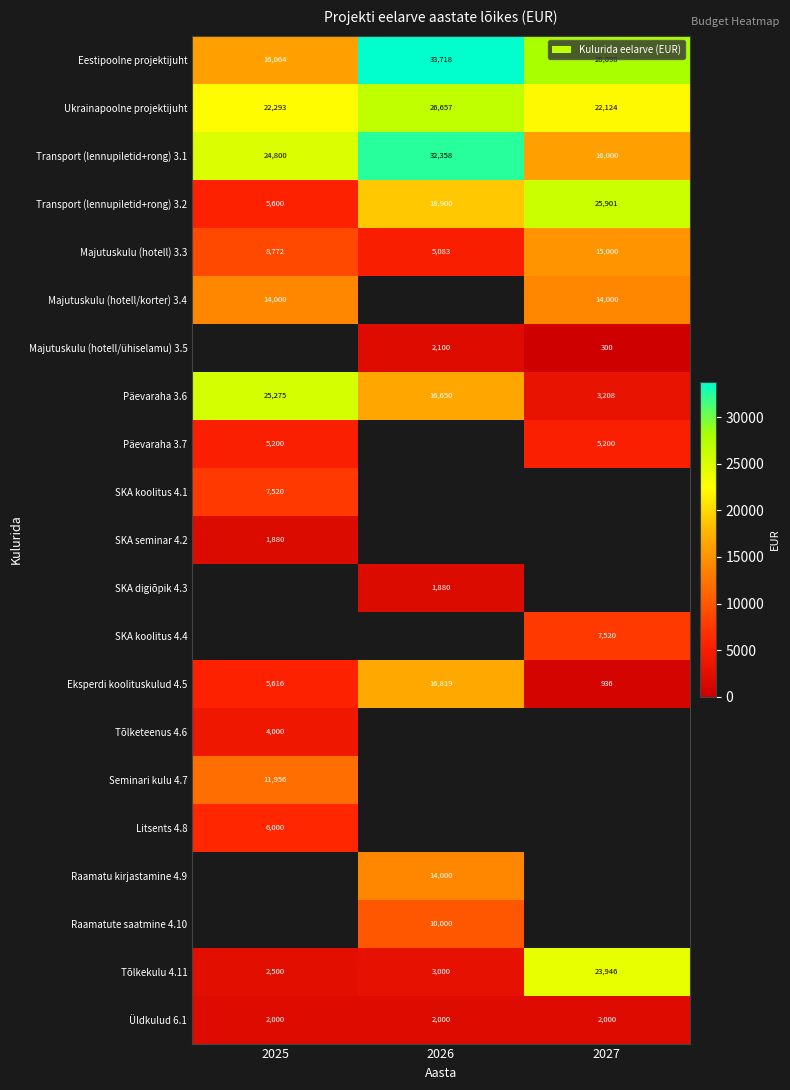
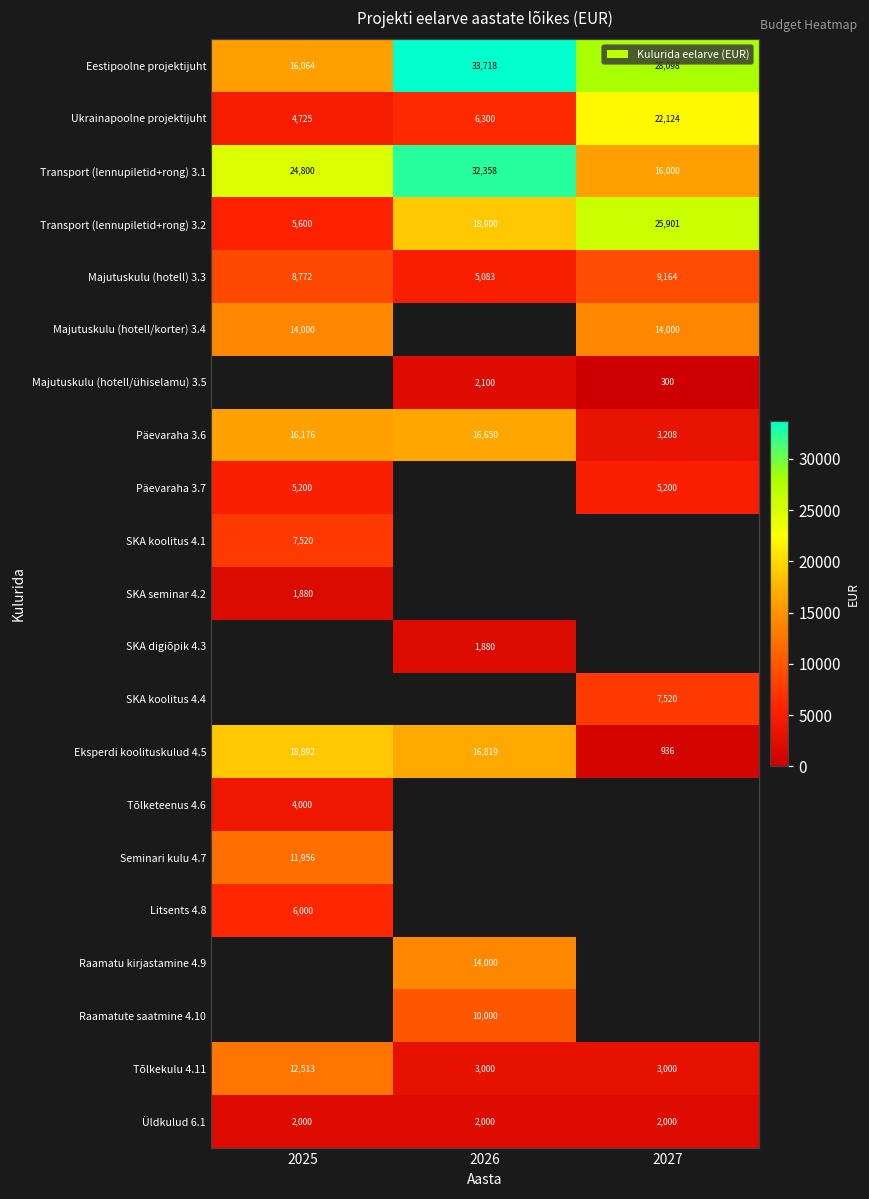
Ukrainapoolne projektijuht, 2025: 22,293 -> 4,725
Ukrainapoolne projektijuht, 2026: 26,657 -> 6,300
Majutuskulu (hotell) 3.3, 2027: 15,000 -> 9,164
Päevaraha 3.6, 2025: 25,275 -> 16,176
Eksperdi koolituskulud 4.5, 2025: 5,616 -> 18,892
Tõlkekulu 4.11, 2025: 2,500 -> 12,513
Tõlkekulu 4.11, 2027: 23,946 -> 3,000
